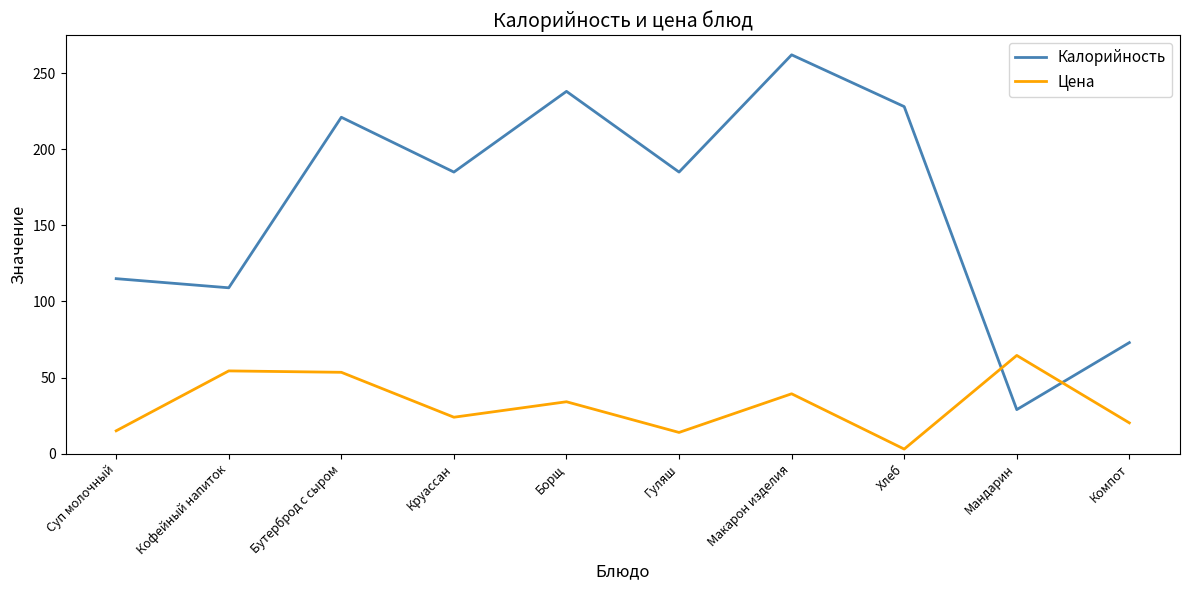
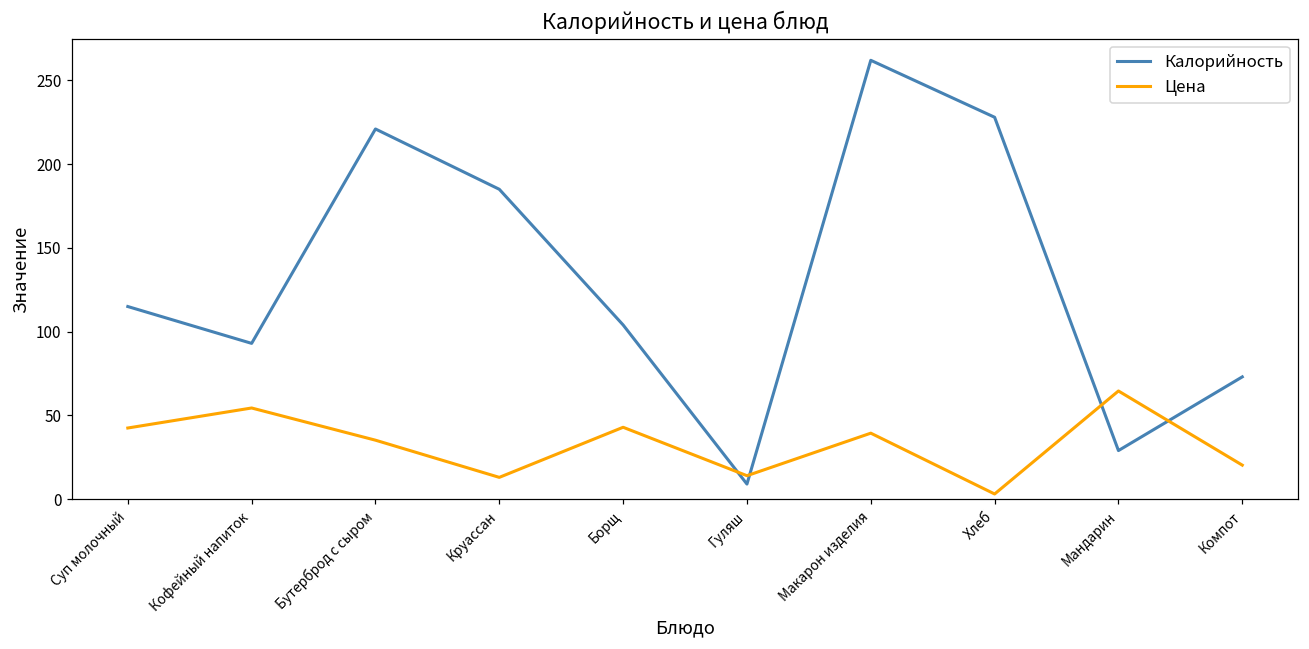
Цена, Суп молочный: 15 -> 42
Калорийность, Кофейный напиток: 109 -> 93
Цена, Бутерброд с сыром: 54 -> 35
Цена, Круассан: 24 -> 13
Калорийность, Борщ: 238 -> 104
Цена, Борщ: 34 -> 43
Калорийность, Гуляш: 185 -> 9
